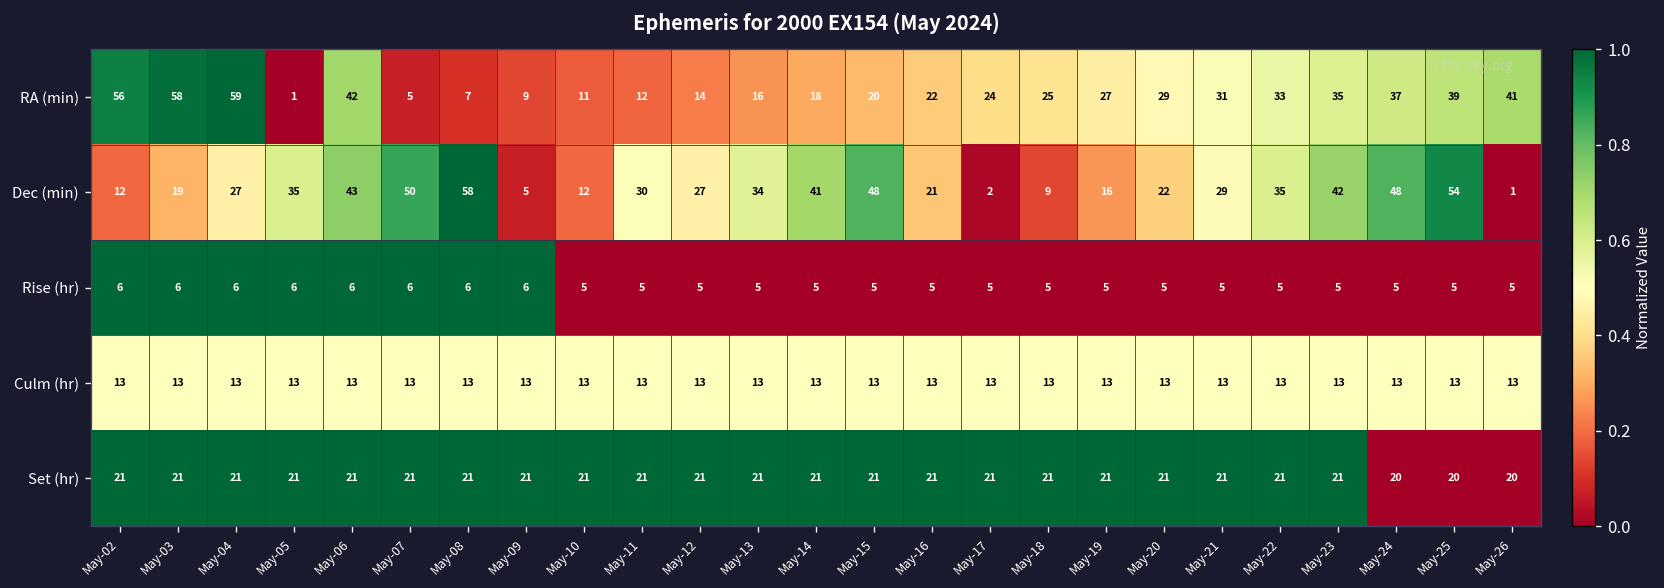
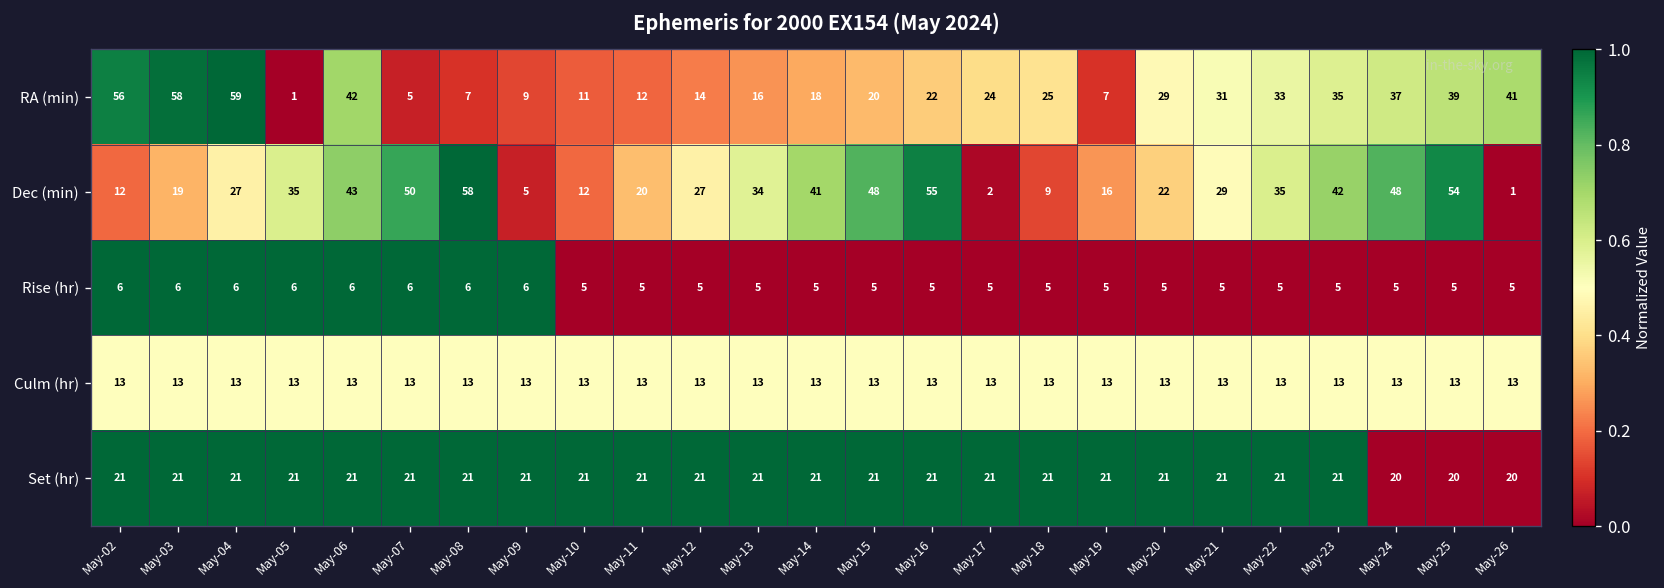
RA (min), May-19: 27 -> 7
Dec (min), May-11: 30 -> 20
Dec (min), May-16: 21 -> 55
